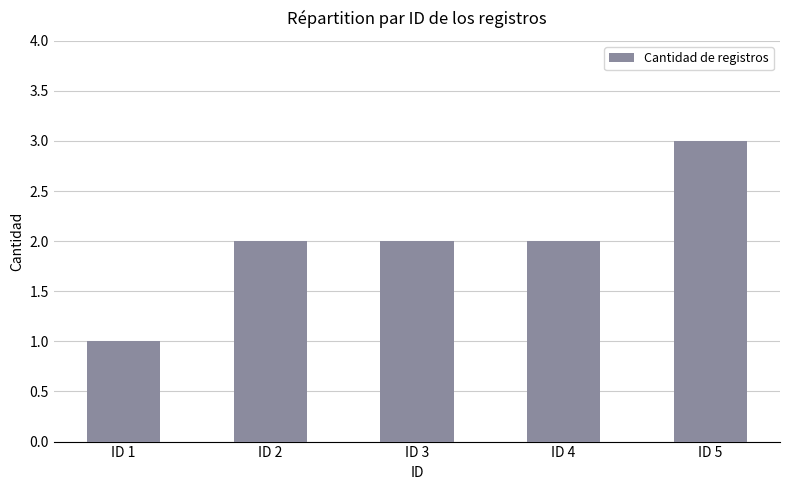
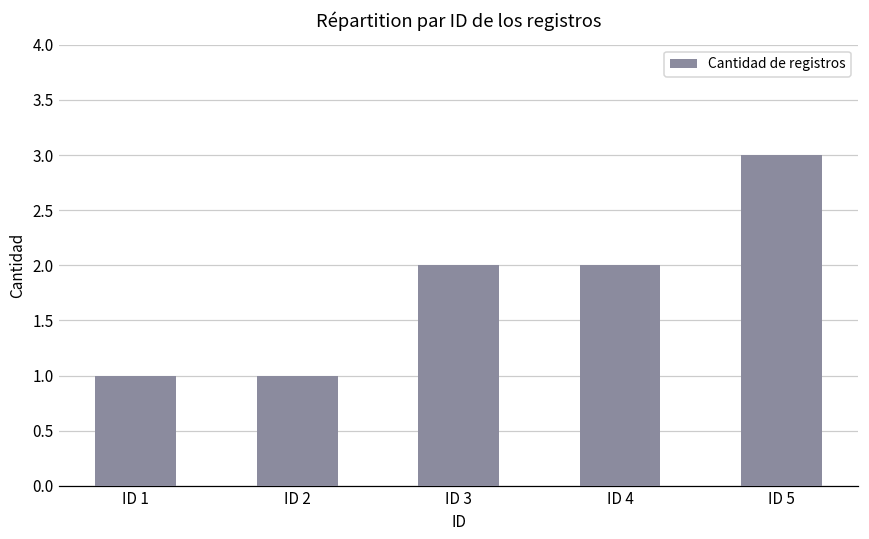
ID 2: 2 -> 1
